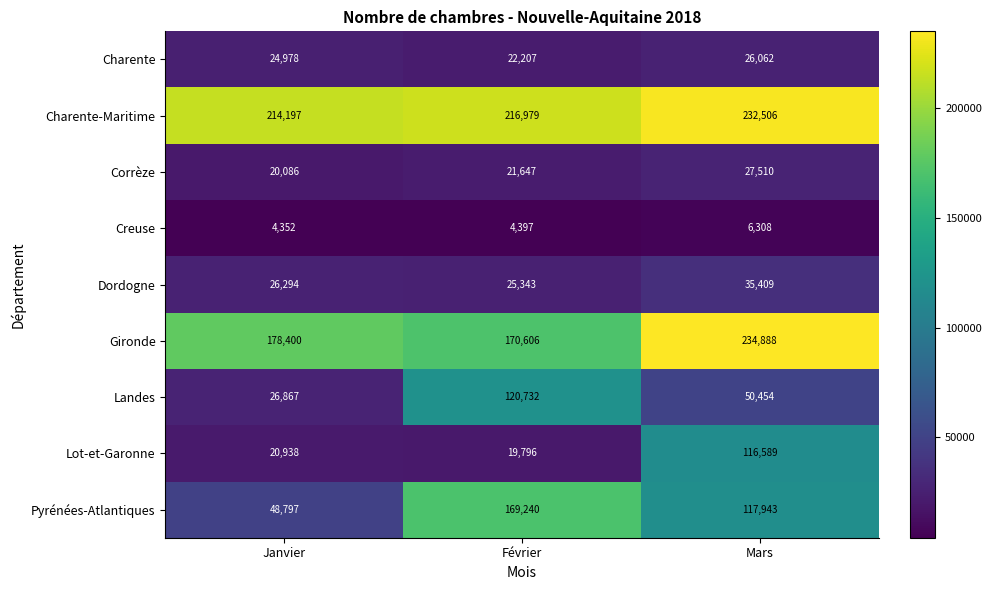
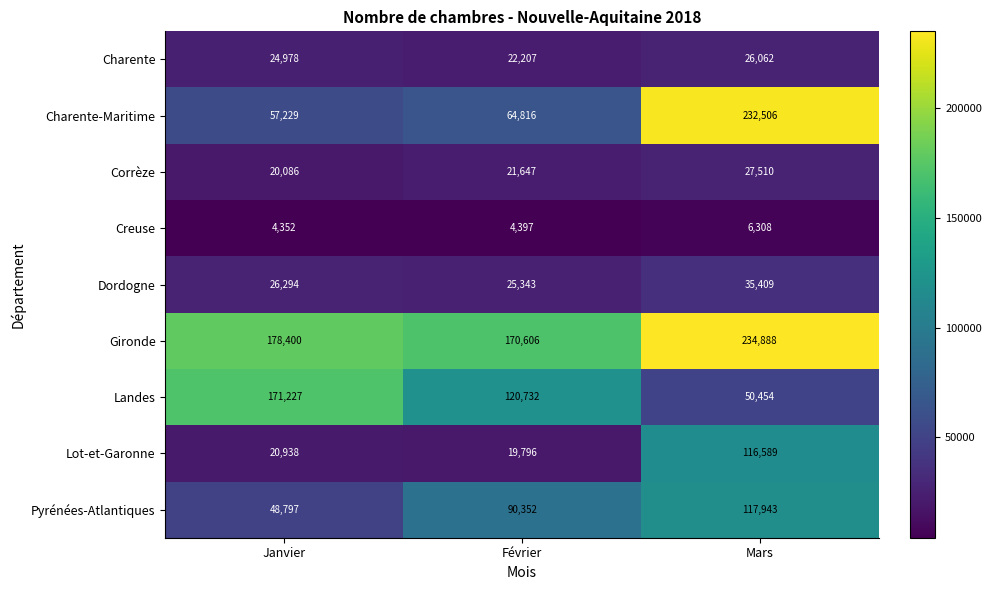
Charente-Maritime, Janvier: 214,197 -> 57,229
Charente-Maritime, Février: 216,979 -> 64,816
Landes, Janvier: 26,867 -> 171,227
Pyrénées-Atlantiques, Février: 169,240 -> 90,352
